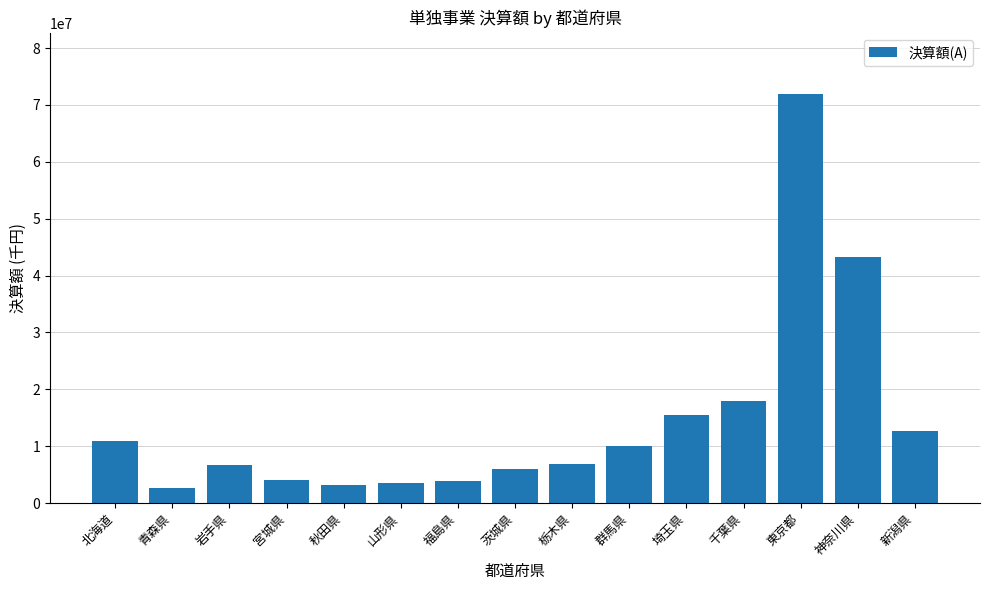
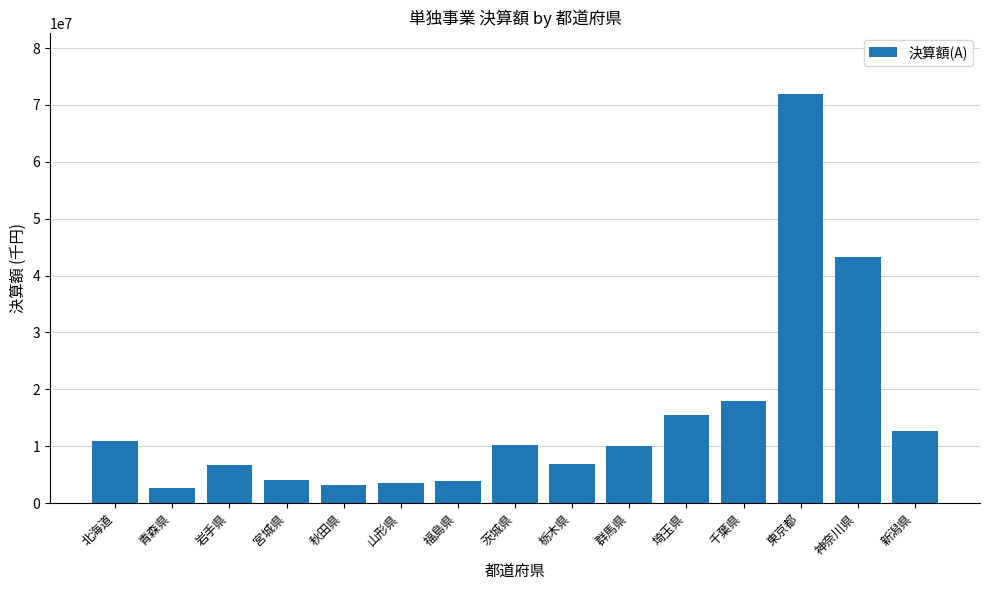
茨城県: 6000000 -> 10000000
